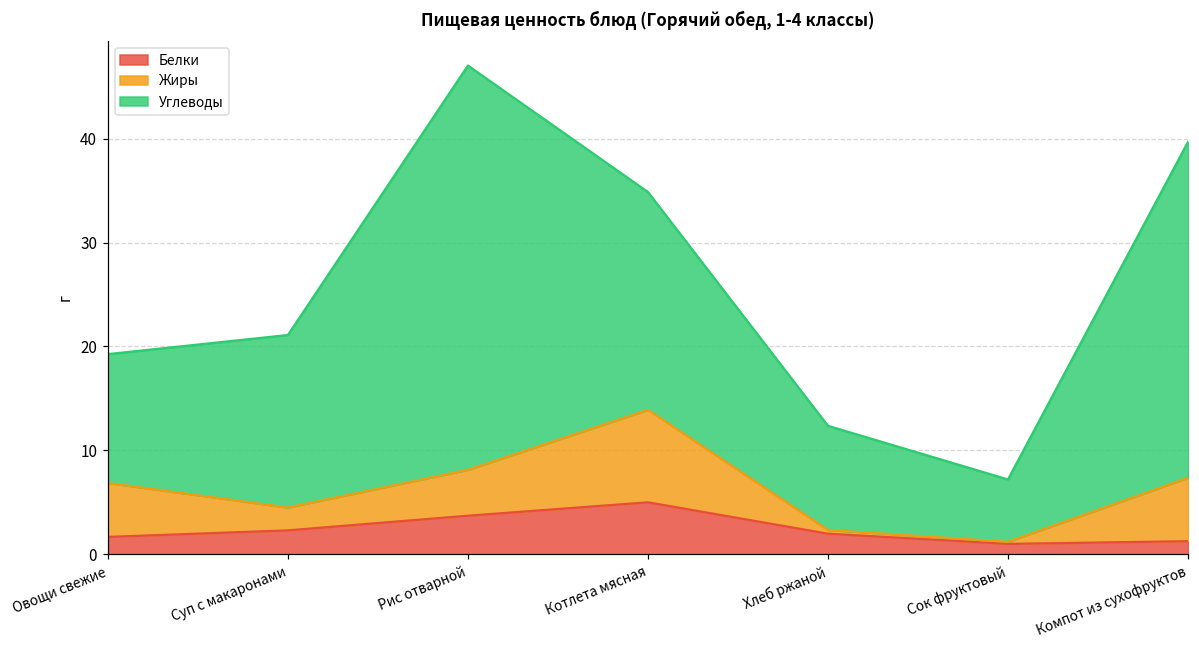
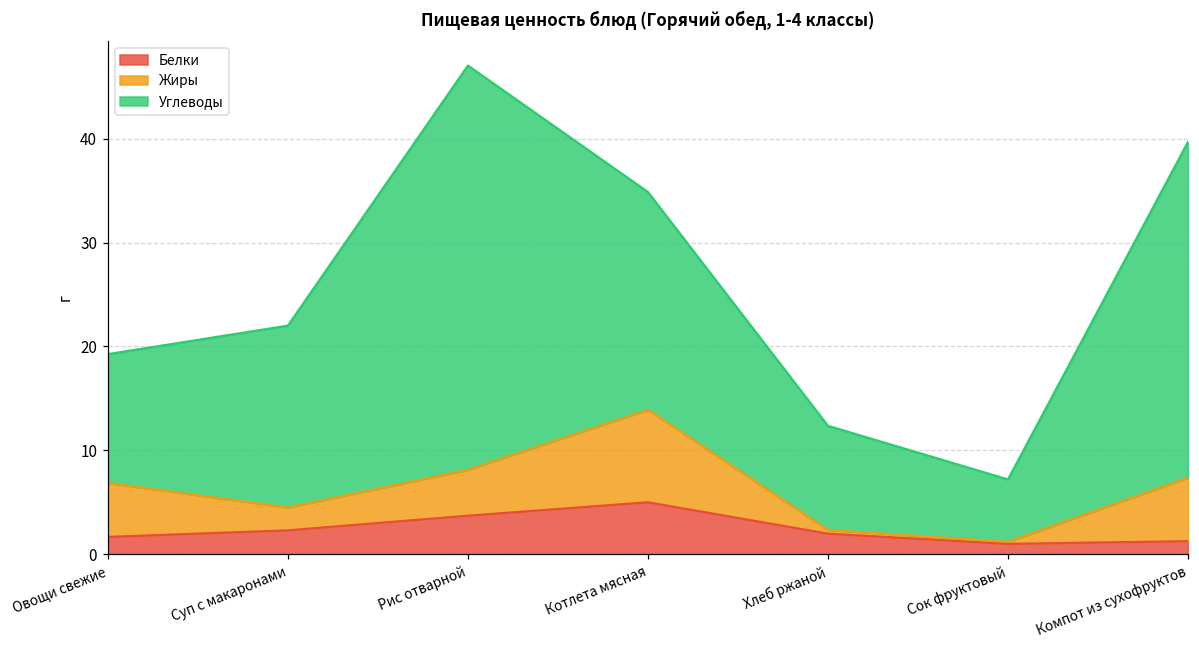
Углеводы, Суп с макаронами: 17 -> 18
